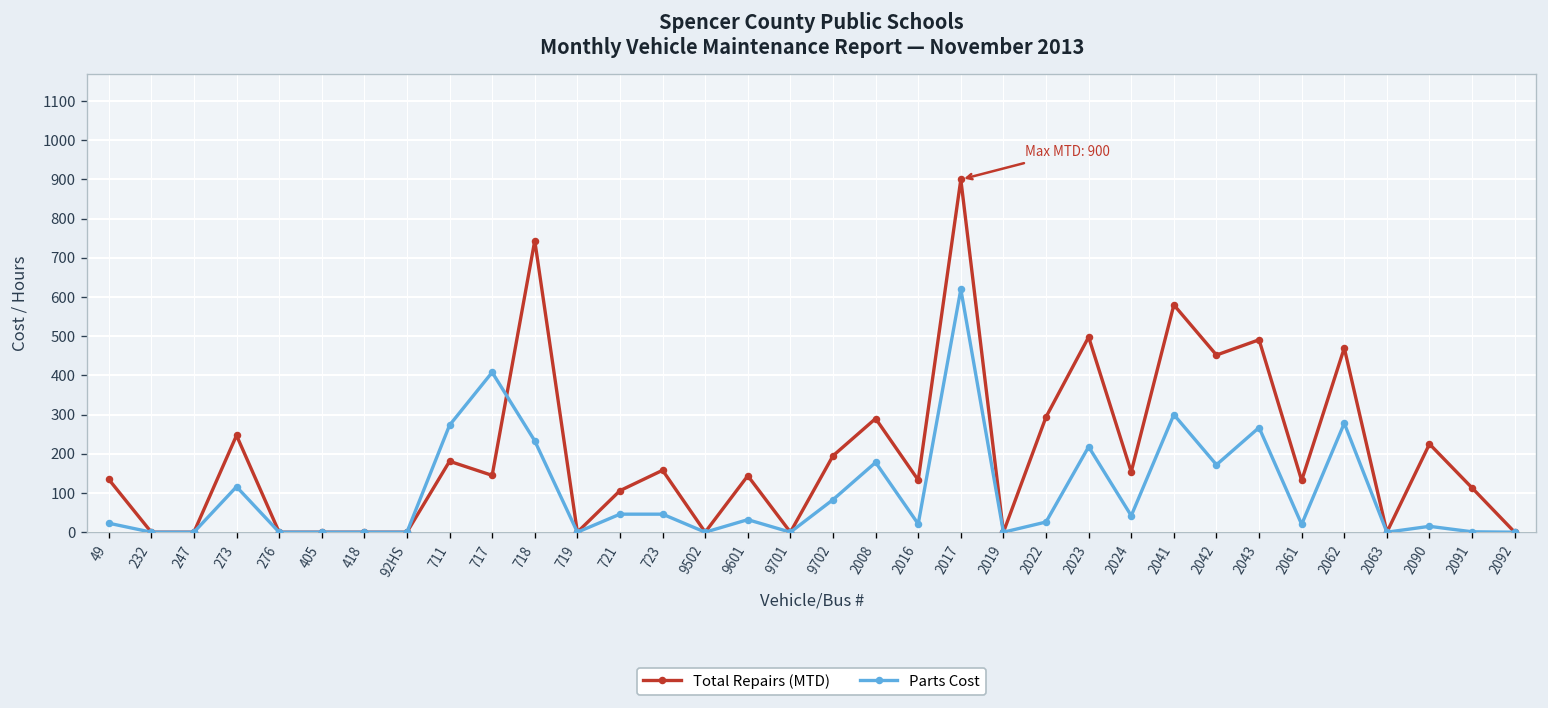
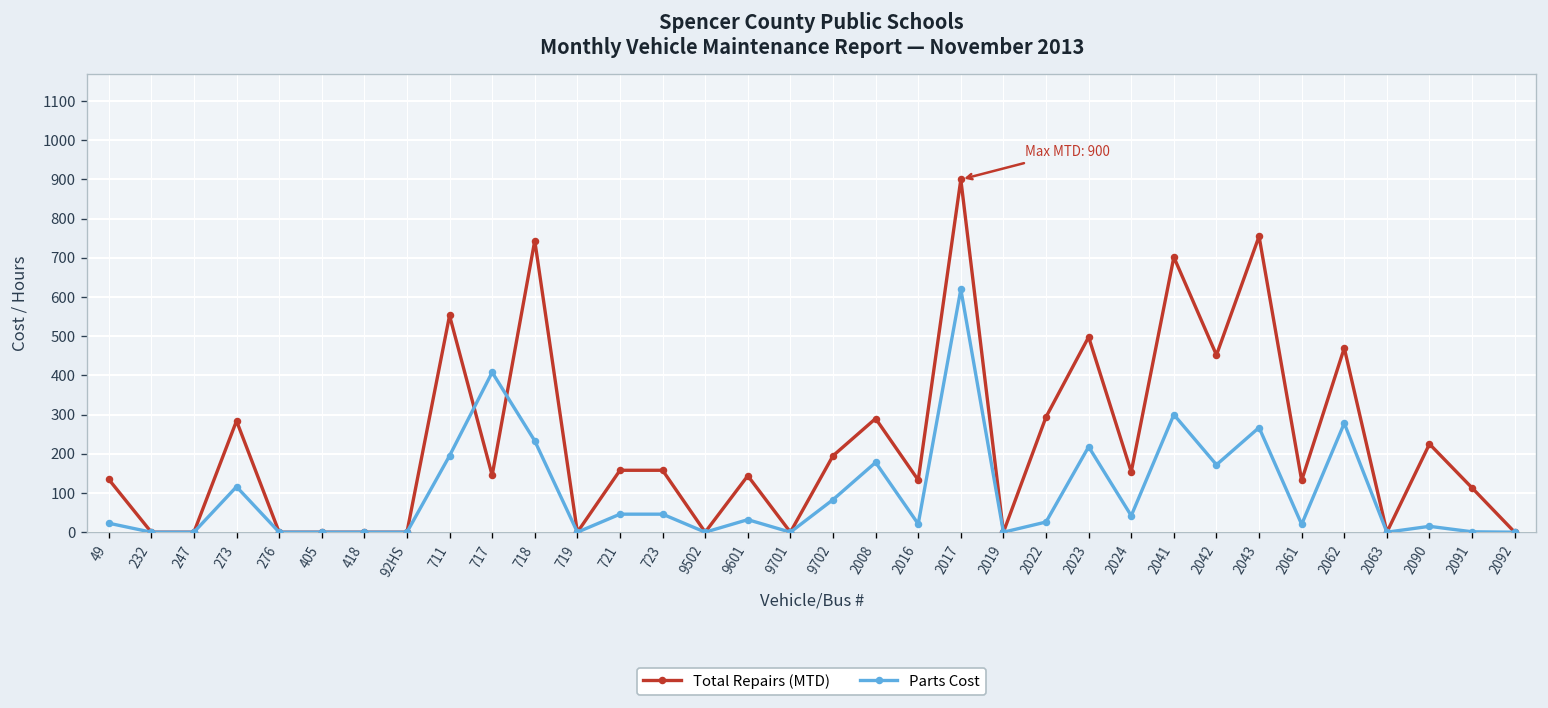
Total Repairs (MTD), 273: 250 -> 280
Total Repairs (MTD), 711: 180 -> 550
Parts Cost, 711: 270 -> 200
Total Repairs (MTD), 721: 110 -> 160
Total Repairs (MTD), 2041: 580 -> 700
Total Repairs (MTD), 2043: 490 -> 760
